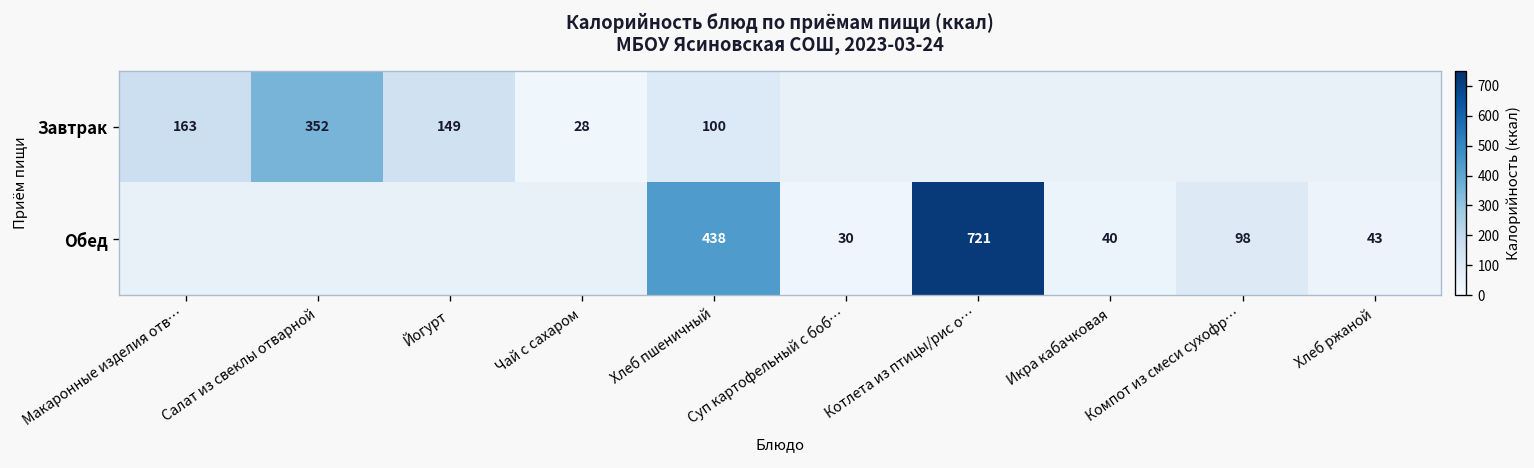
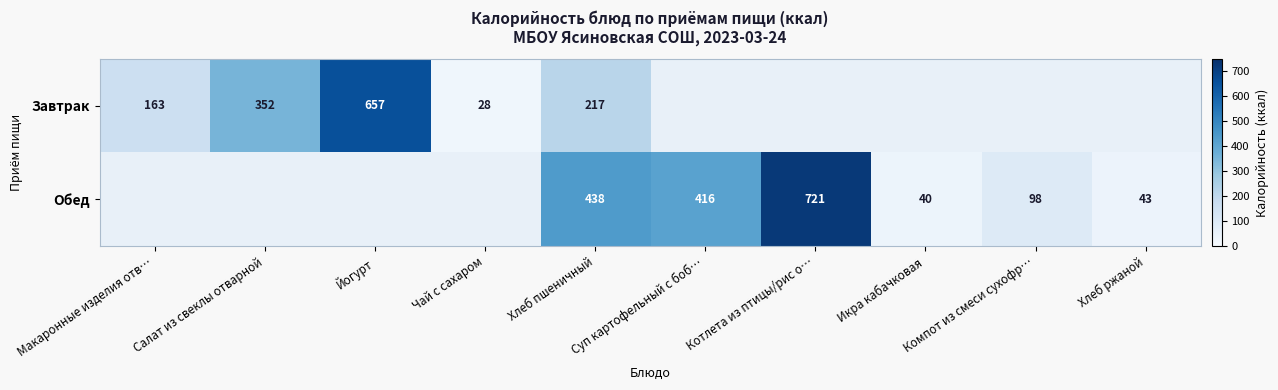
Завтрак, Йогурт: 149 -> 657
Завтрак, Хлеб пшеничный: 100 -> 217
Обед, Суп картофельный с боб…: 30 -> 416
